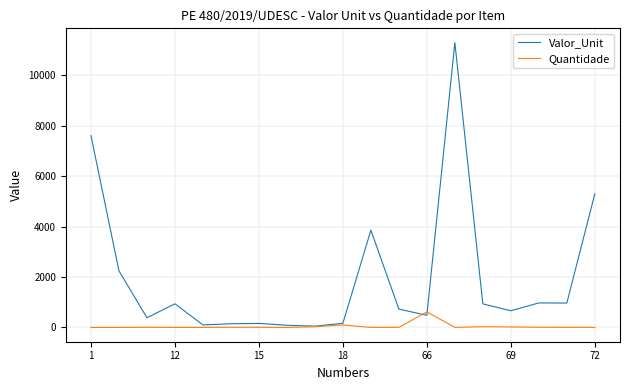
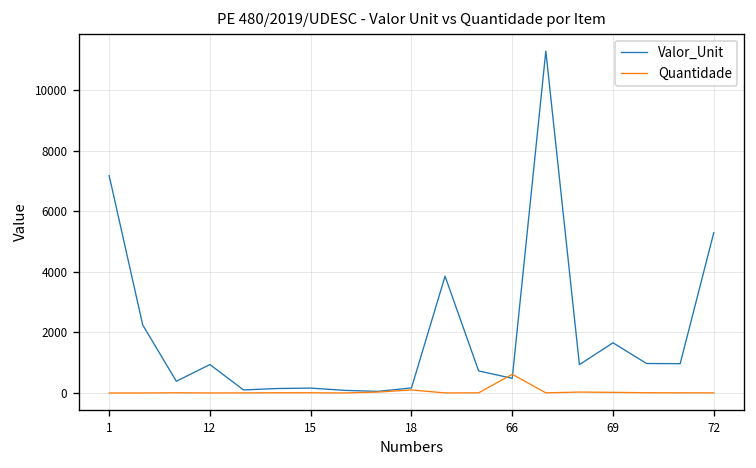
Valor_Unit, 1: 7600 -> 7200
Valor_Unit, 69: 700 -> 1700
